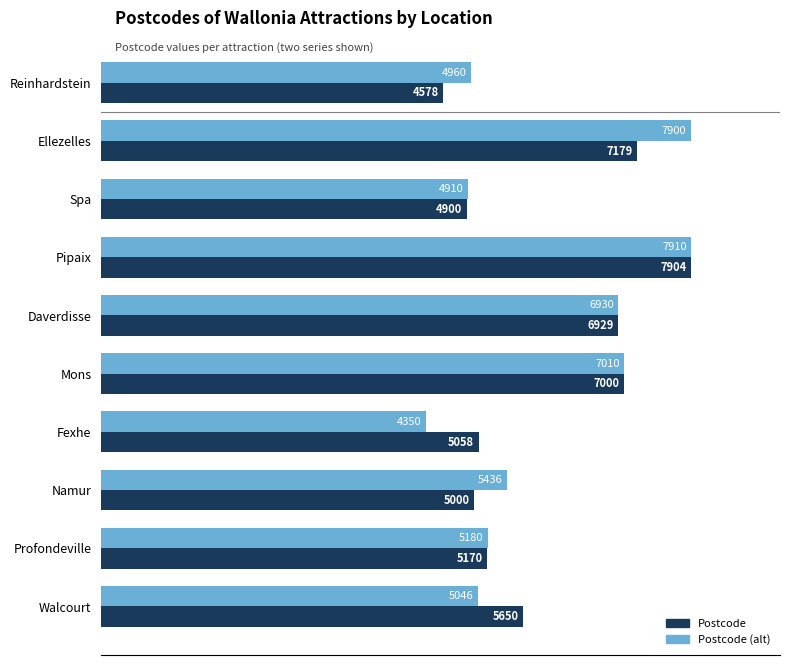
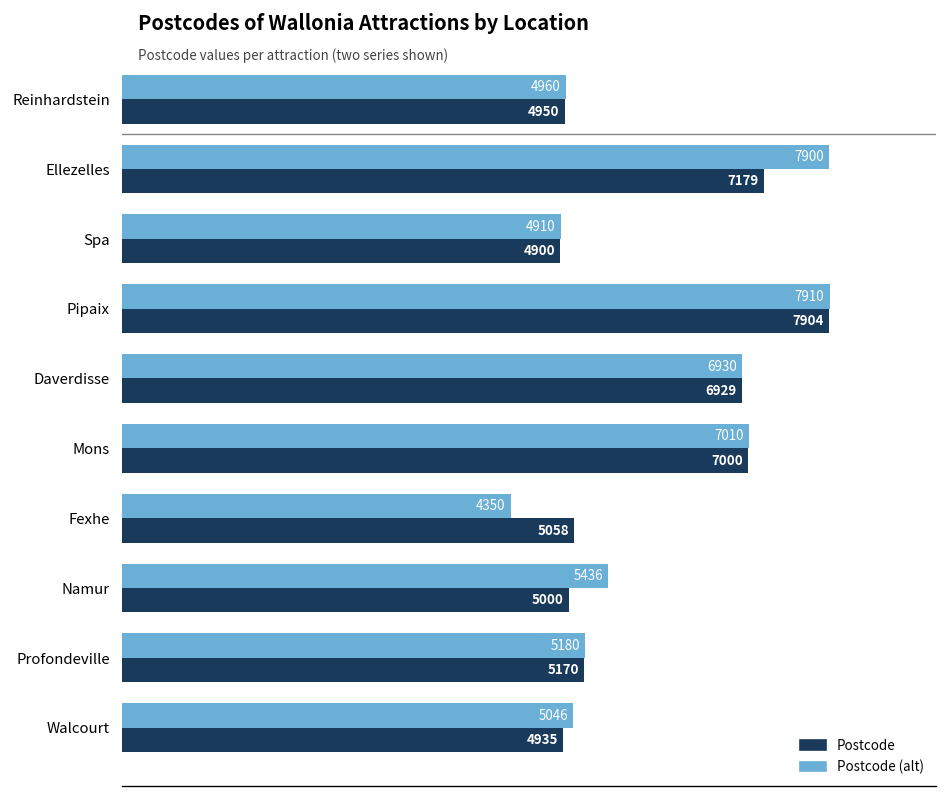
Postcode, Reinhardstein: 4578 -> 4950
Postcode, Walcourt: 5650 -> 4935
